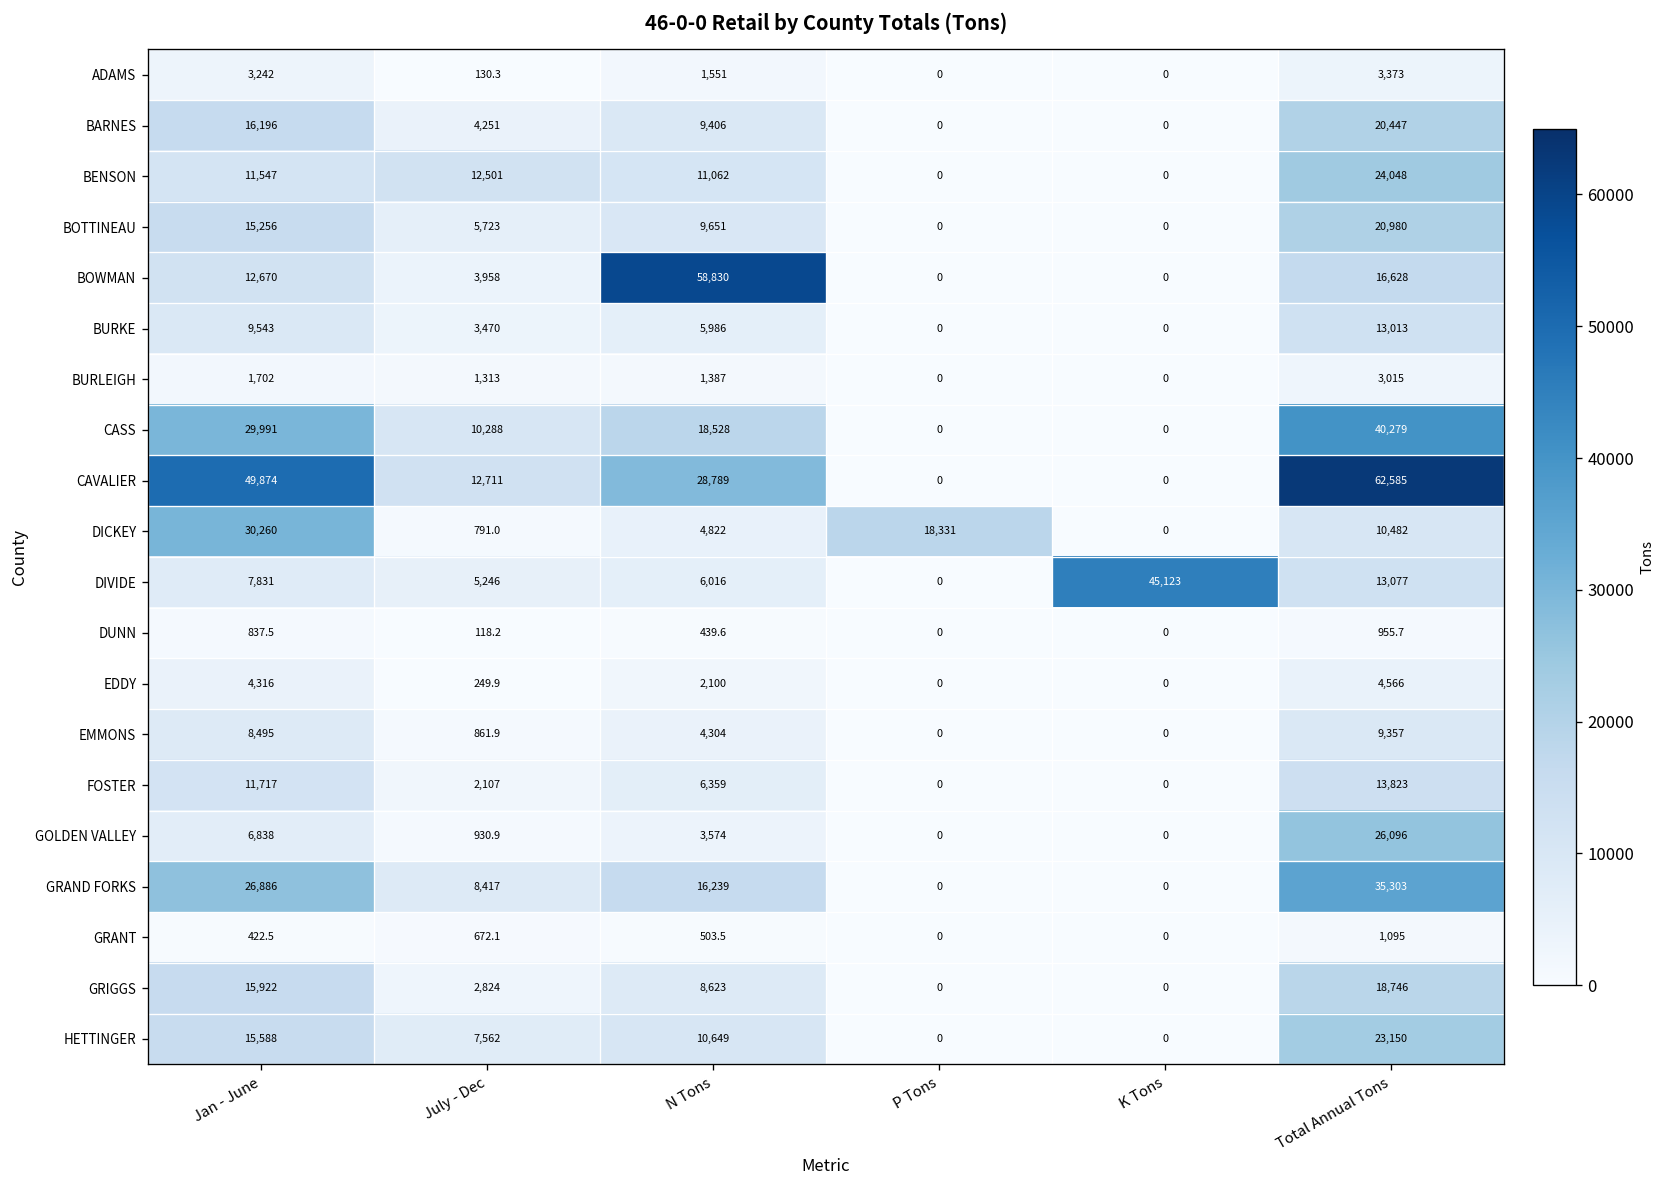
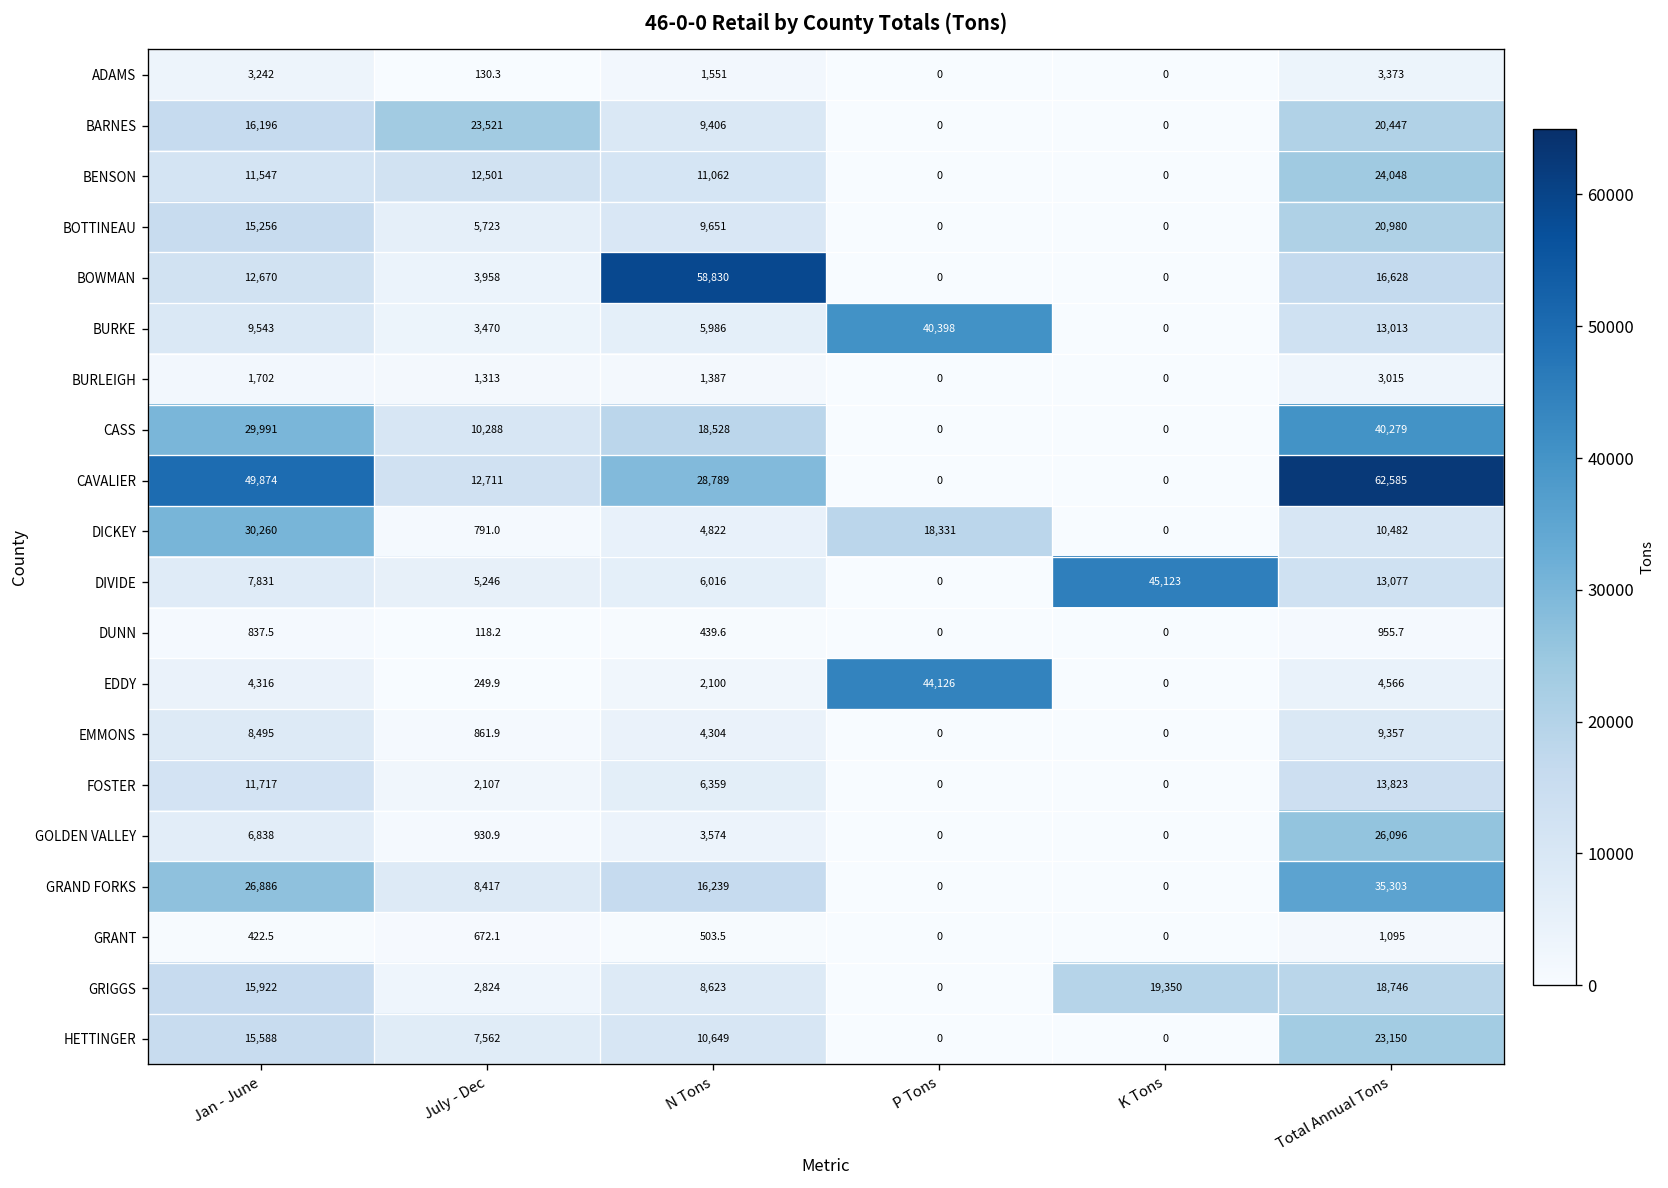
BARNES, July - Dec: 4,251 -> 23,521
BURKE, P Tons: 0 -> 40,398
EDDY, P Tons: 0 -> 44,126
GRIGGS, K Tons: 0 -> 19,350
